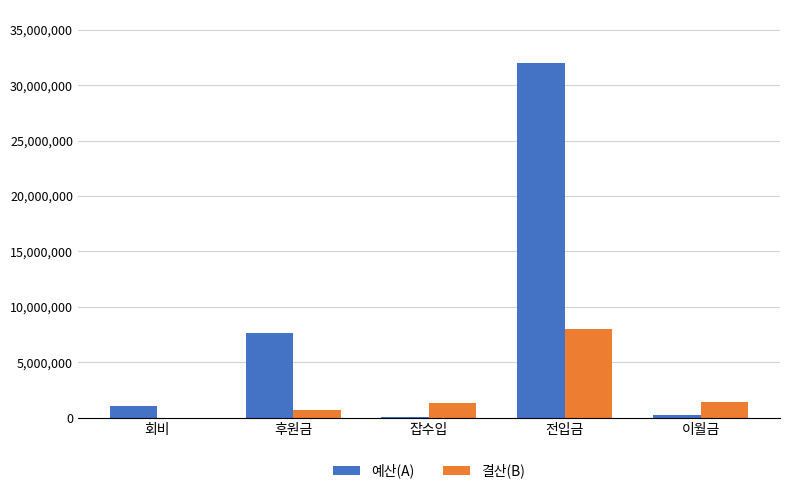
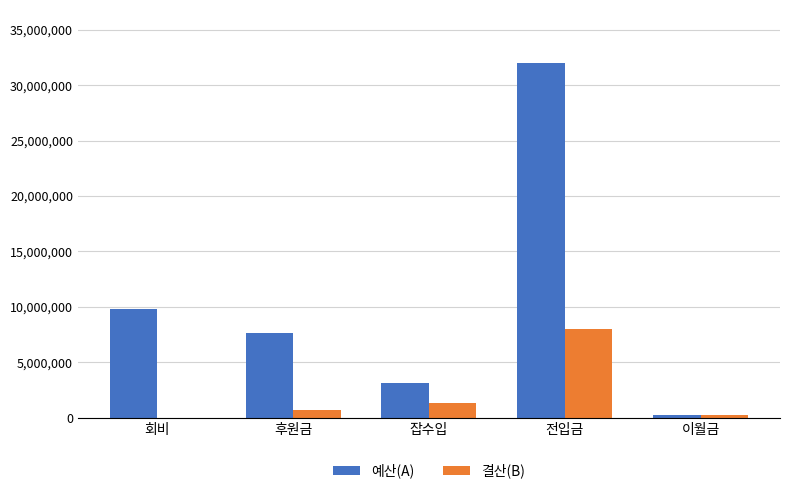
예산(A), 회비: 1,000,000 -> 9,800,000
예산(A), 잡수입: 100,000 -> 3,100,000
결산(B), 이월금: 1,400,000 -> 200,000
